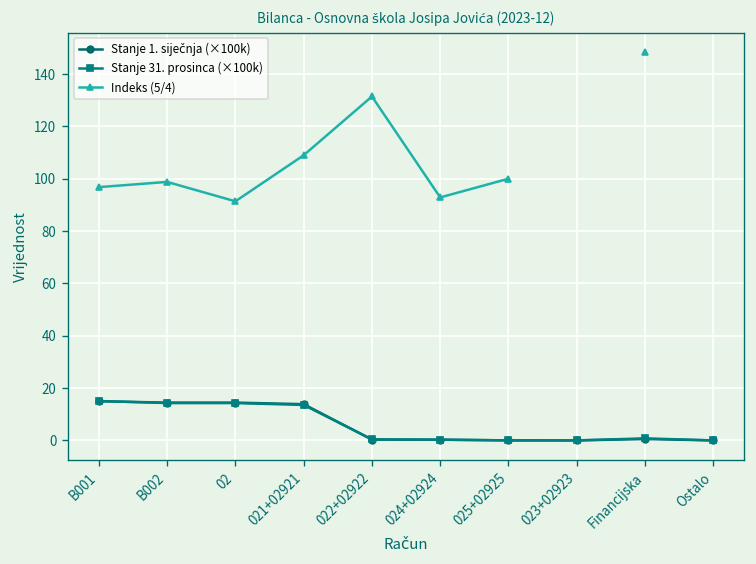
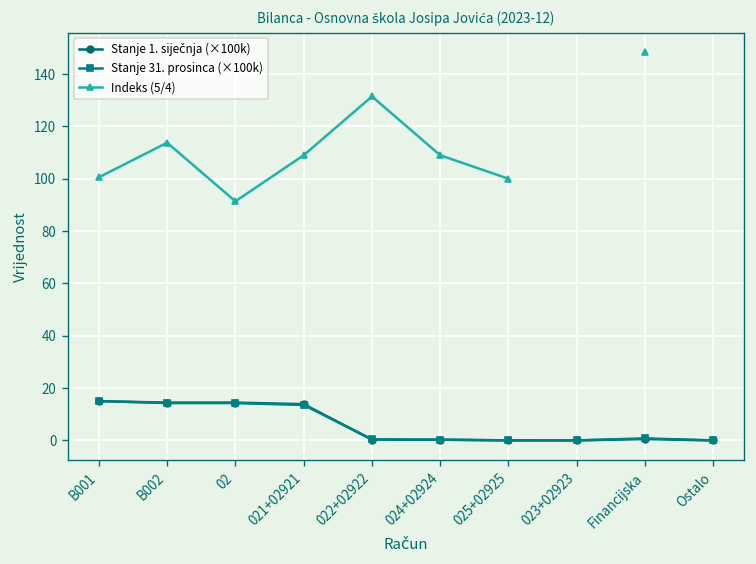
Indeks (5/4), B001: 97 -> 101
Indeks (5/4), B002: 99 -> 114
Indeks (5/4), 024+02924: 93 -> 109
